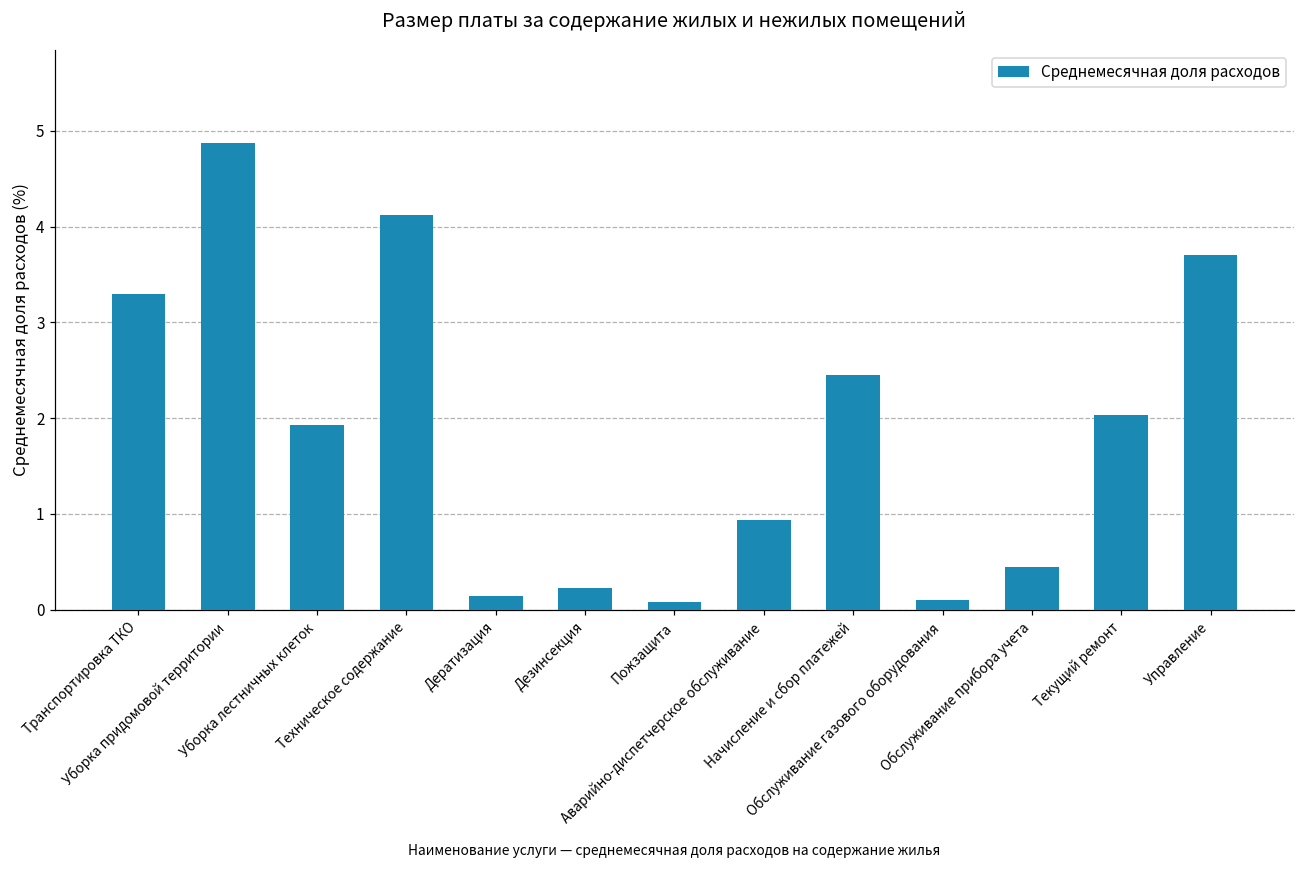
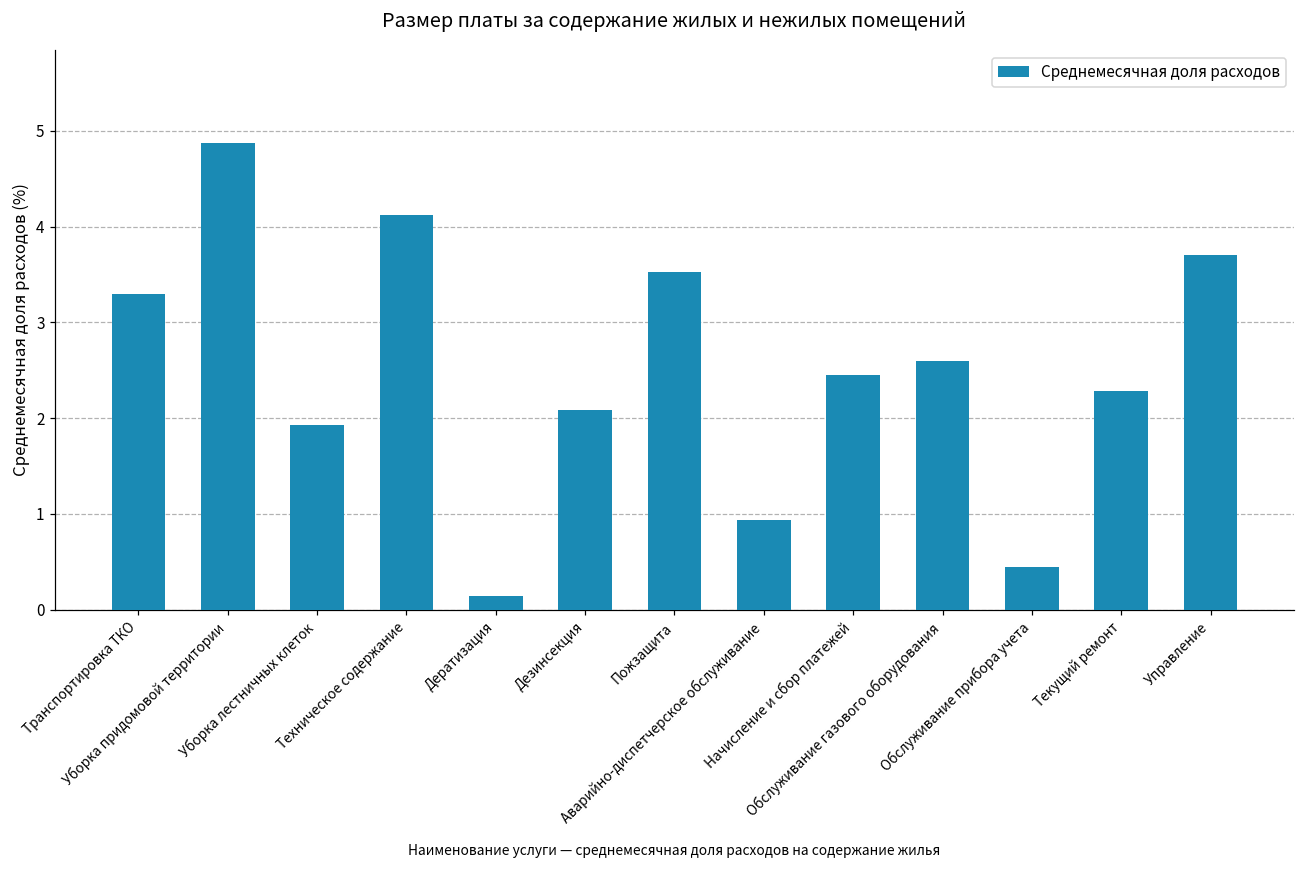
Дезинсекция: 0.2 -> 2.1
Пожзащита: 0.1 -> 3.5
Обслуживание газового оборудования: 0.1 -> 2.6
Текущий ремонт: 2.0 -> 2.3
